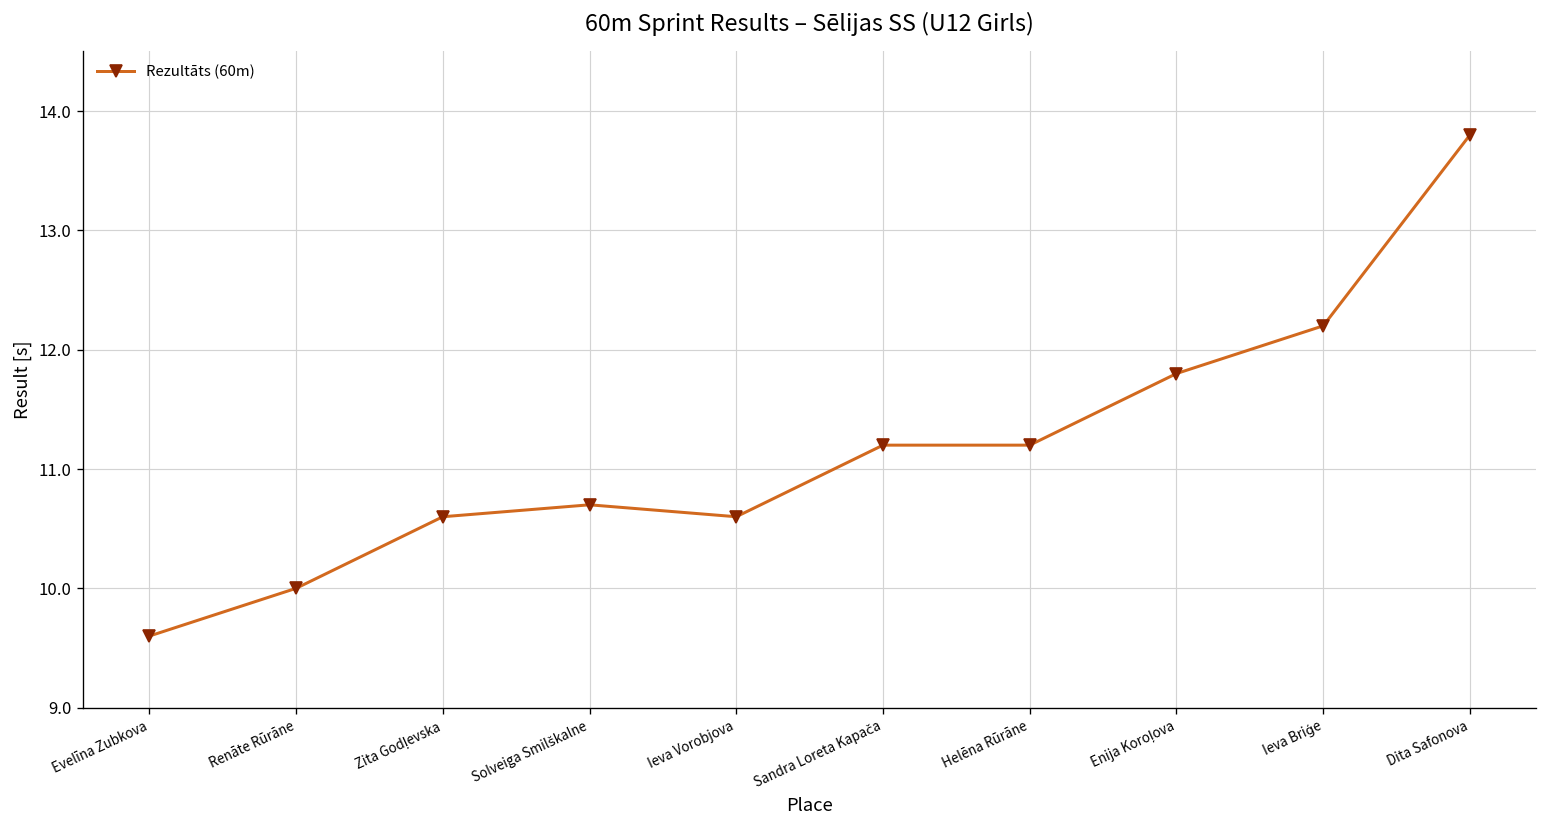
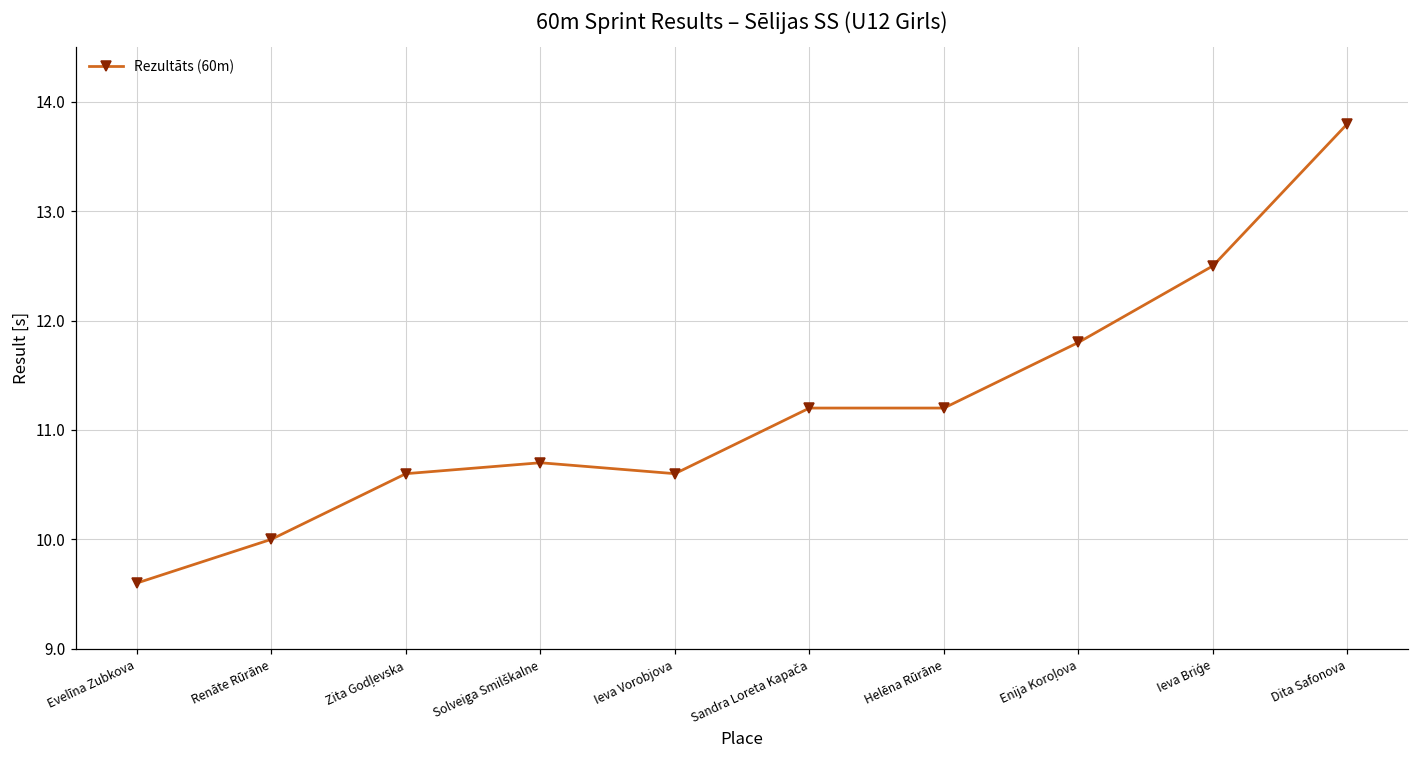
Ieva Briģe: 12.2 -> 12.5
